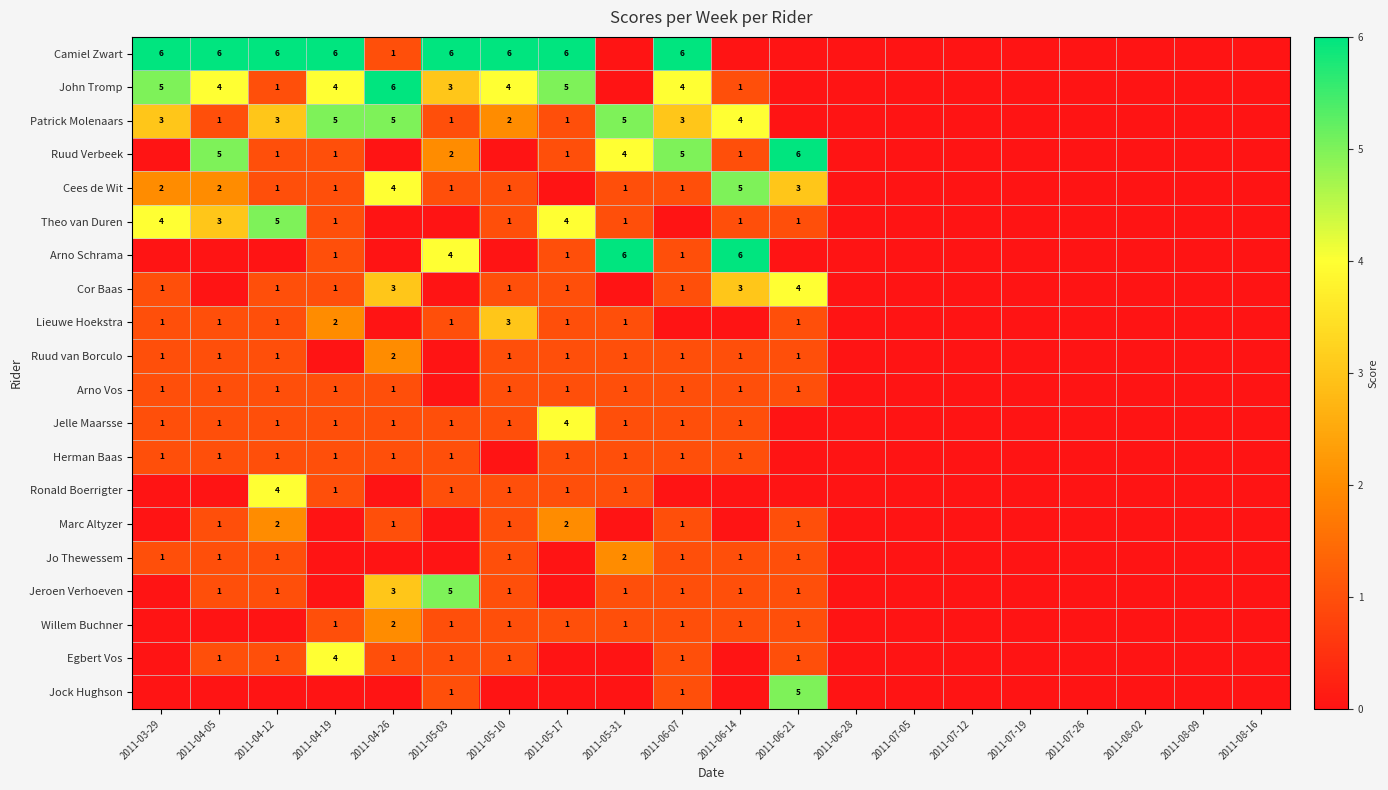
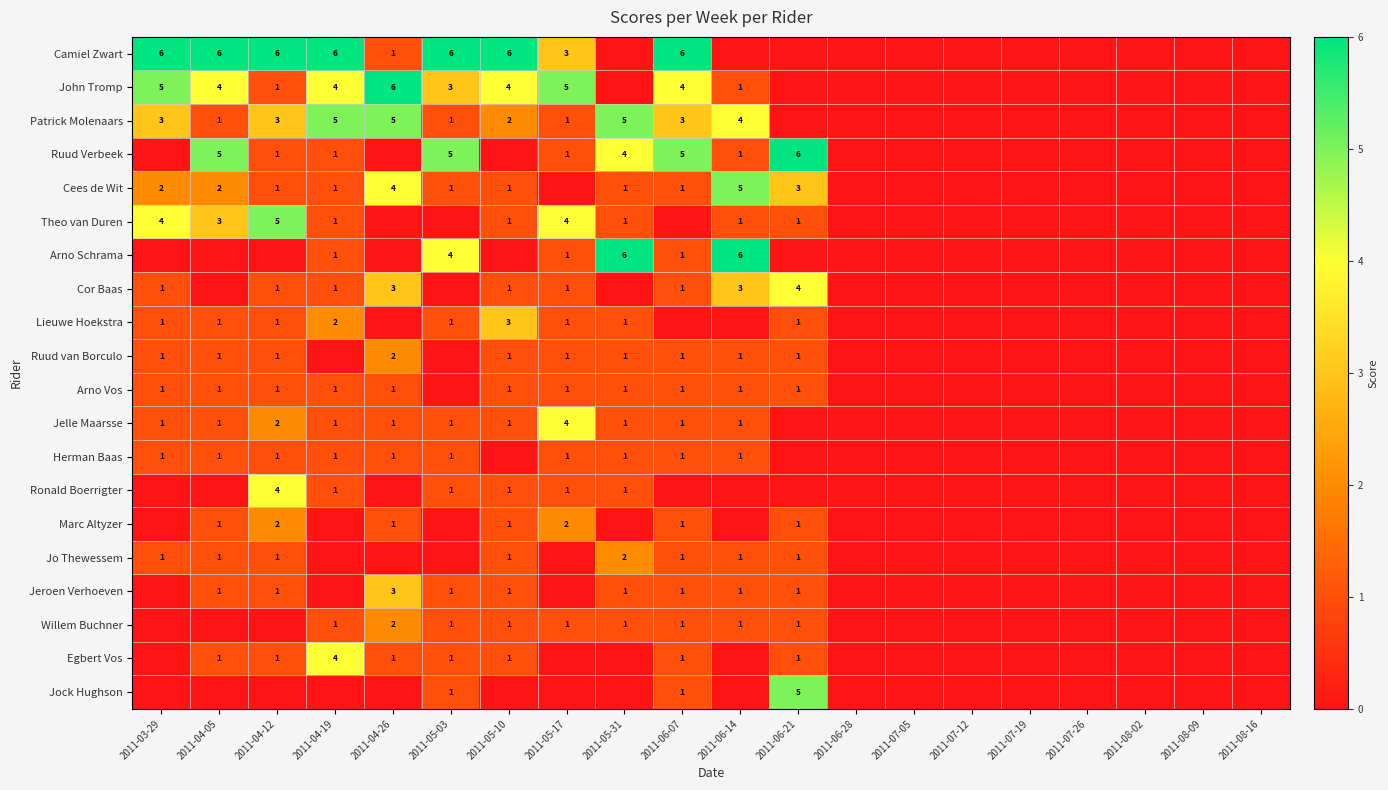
Camiel Zwart, 2011-05-17: 6 -> 3
Ruud Verbeek, 2011-05-03: 2 -> 5
Jelle Maarsse, 2011-04-12: 1 -> 2
Jeroen Verhoeven, 2011-05-03: 5 -> 1
